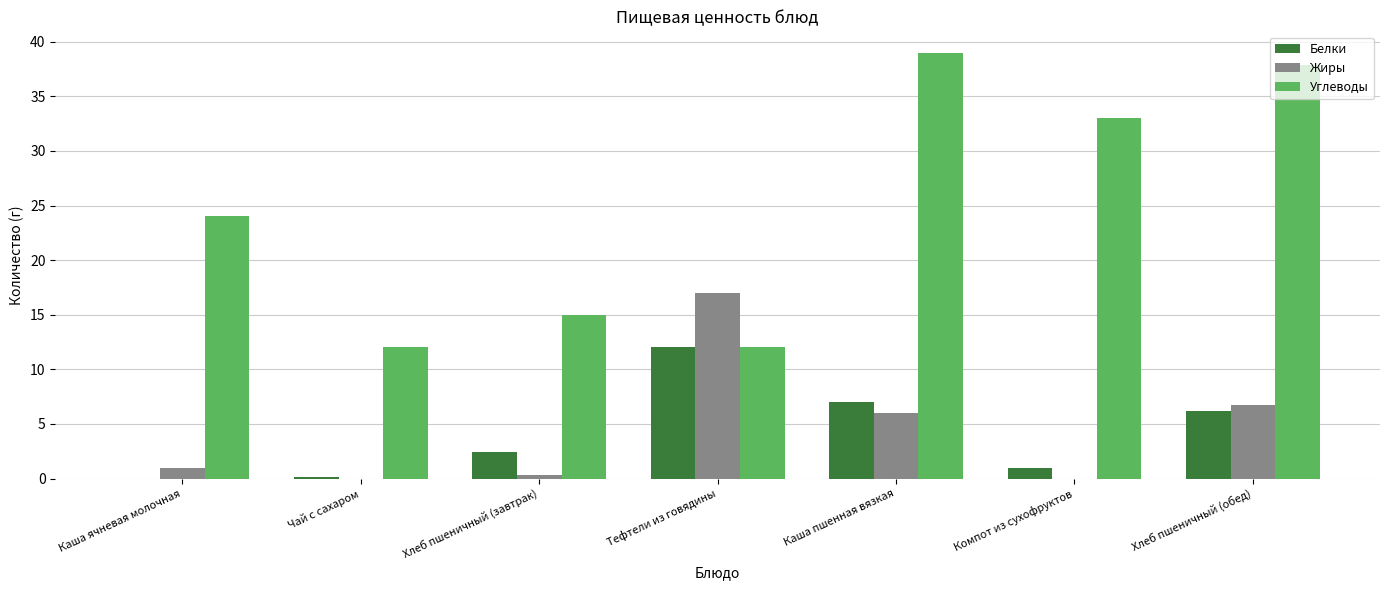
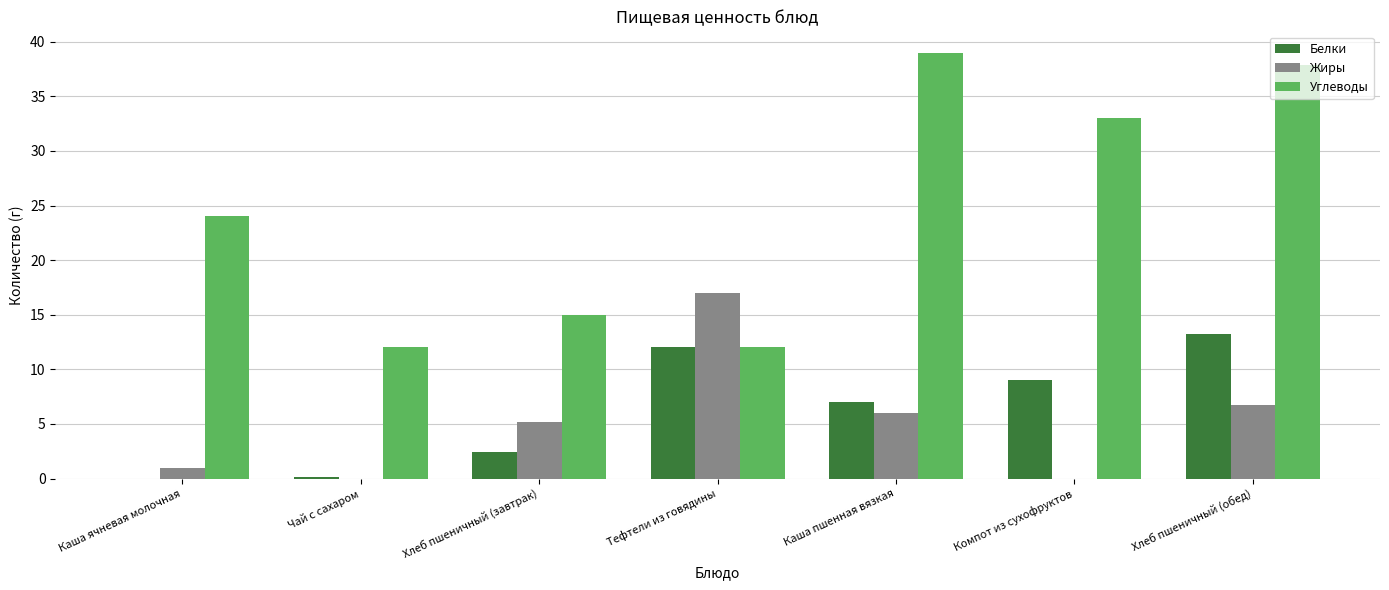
Жиры, Хлеб пшеничный (завтрак): 0.4 -> 5.2
Белки, Компот из сухофруктов: 1 -> 9
Белки, Хлеб пшеничный (обед): 6.2 -> 13.2
